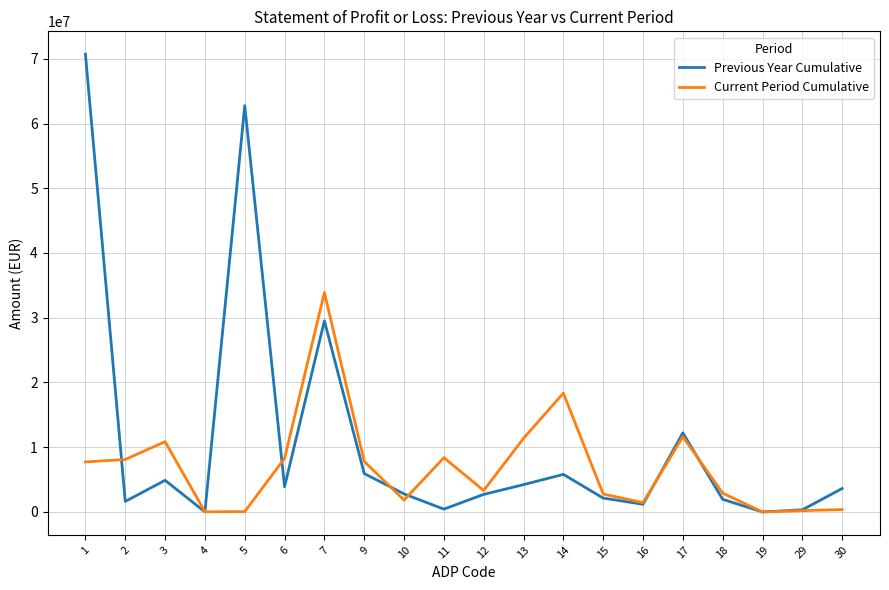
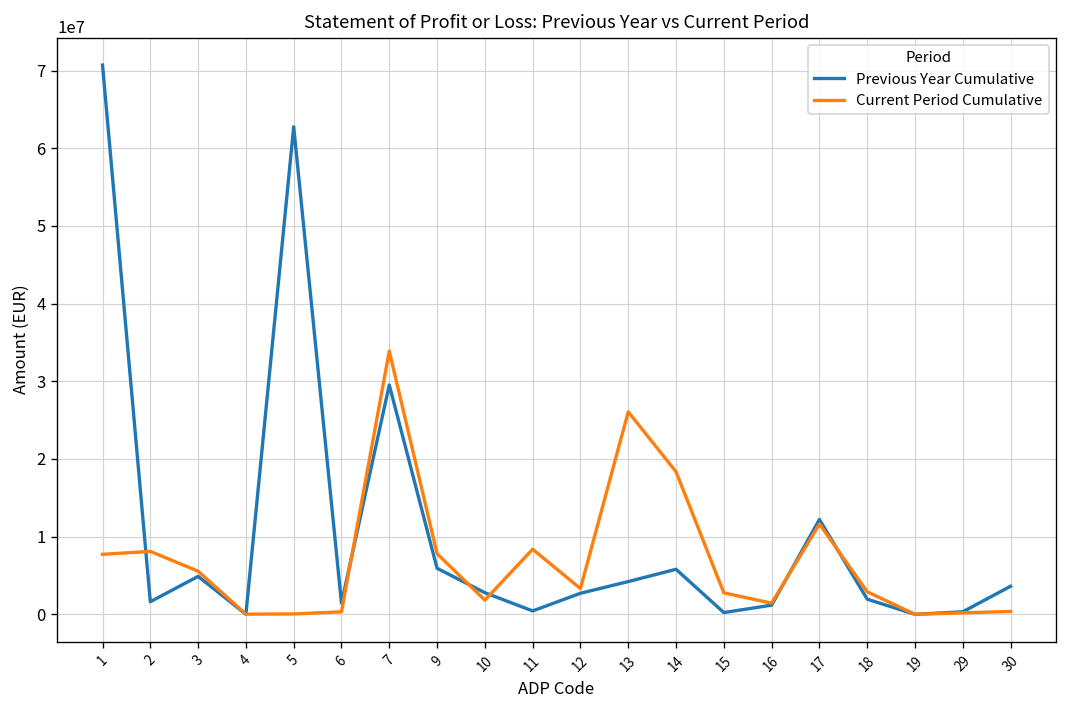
Current Period Cumulative, 3: 11000000 -> 6000000
Previous Year Cumulative, 6: 4000000 -> 1000000
Current Period Cumulative, 6: 8000000 -> 0
Current Period Cumulative, 13: 11000000 -> 26000000
Previous Year Cumulative, 15: 2000000 -> 0
